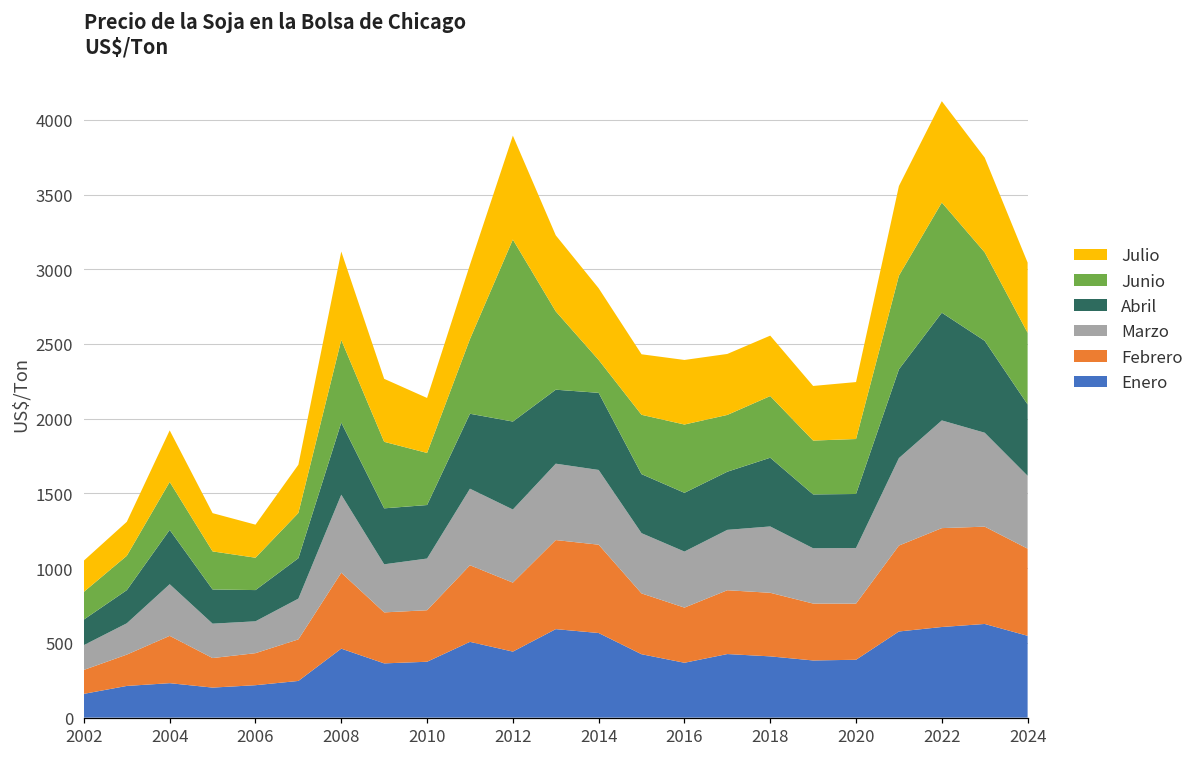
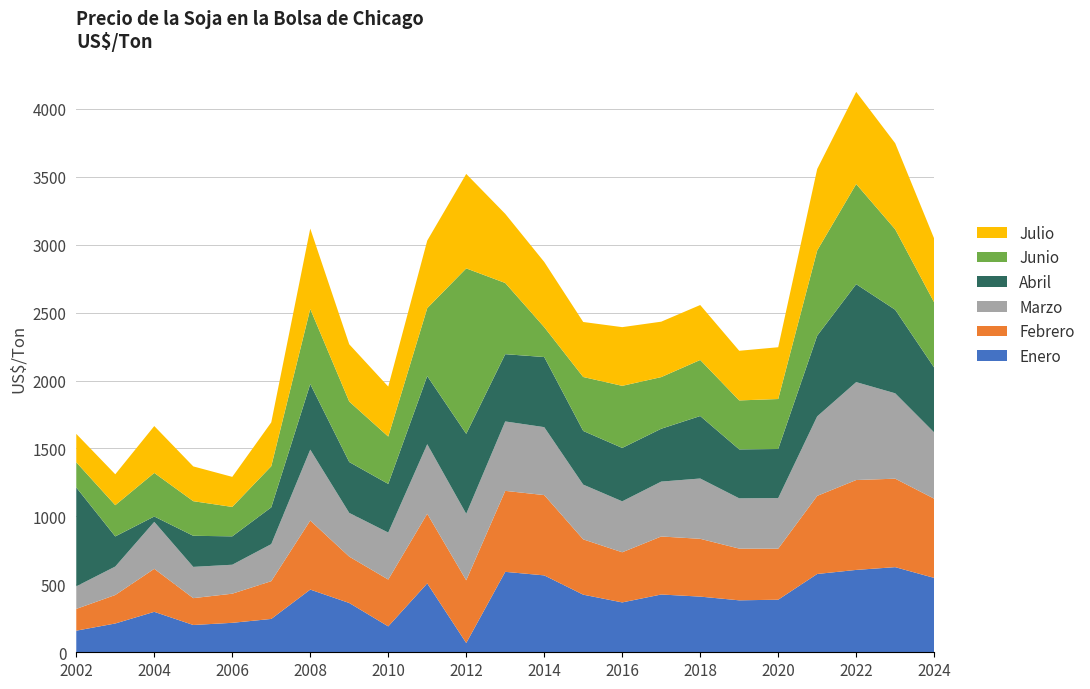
Abril, 2002: 170 -> 730
Enero, 2004: 230 -> 300
Abril, 2004: 360 -> 40
Enero, 2010: 370 -> 190
Enero, 2012: 440 -> 70
